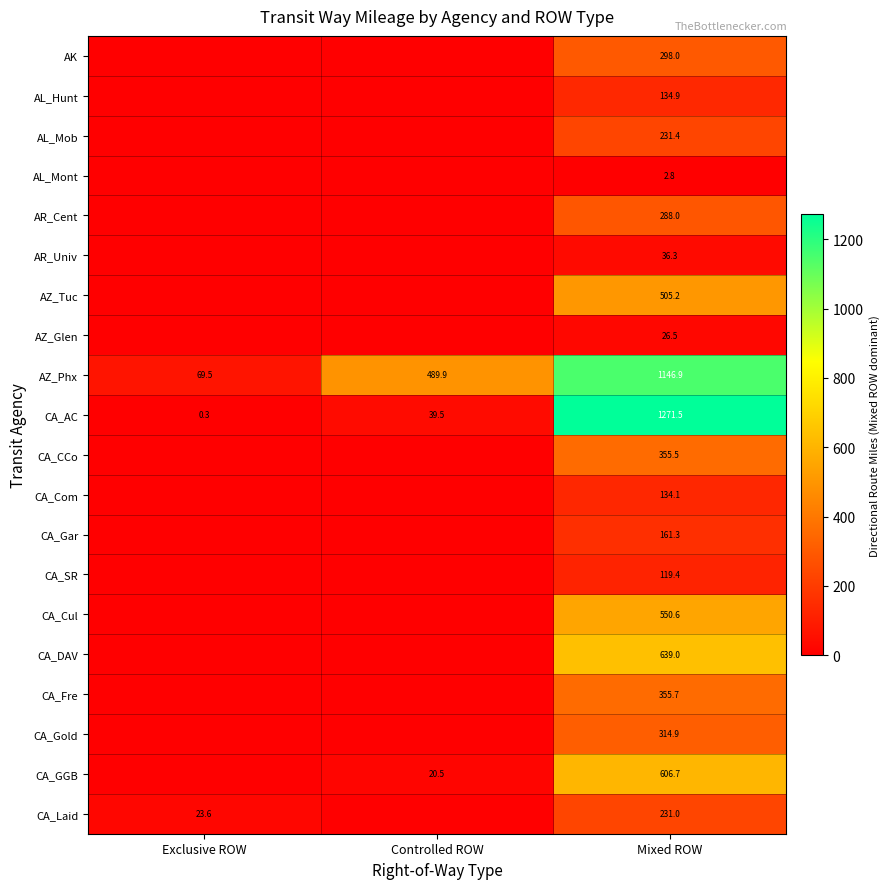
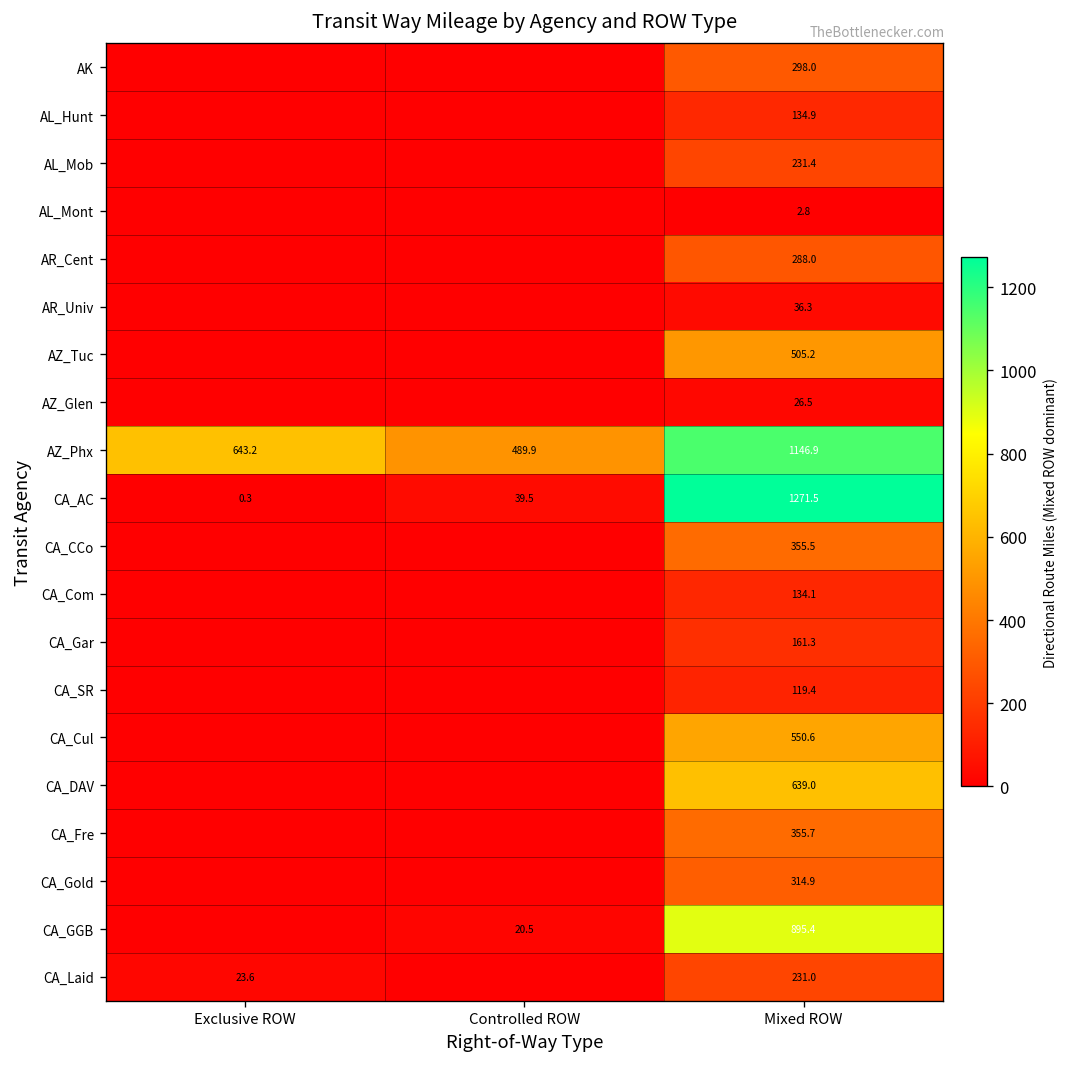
AZ_Phx, Exclusive ROW: 69.5 -> 643.2
CA_GGB, Mixed ROW: 606.7 -> 895.4
